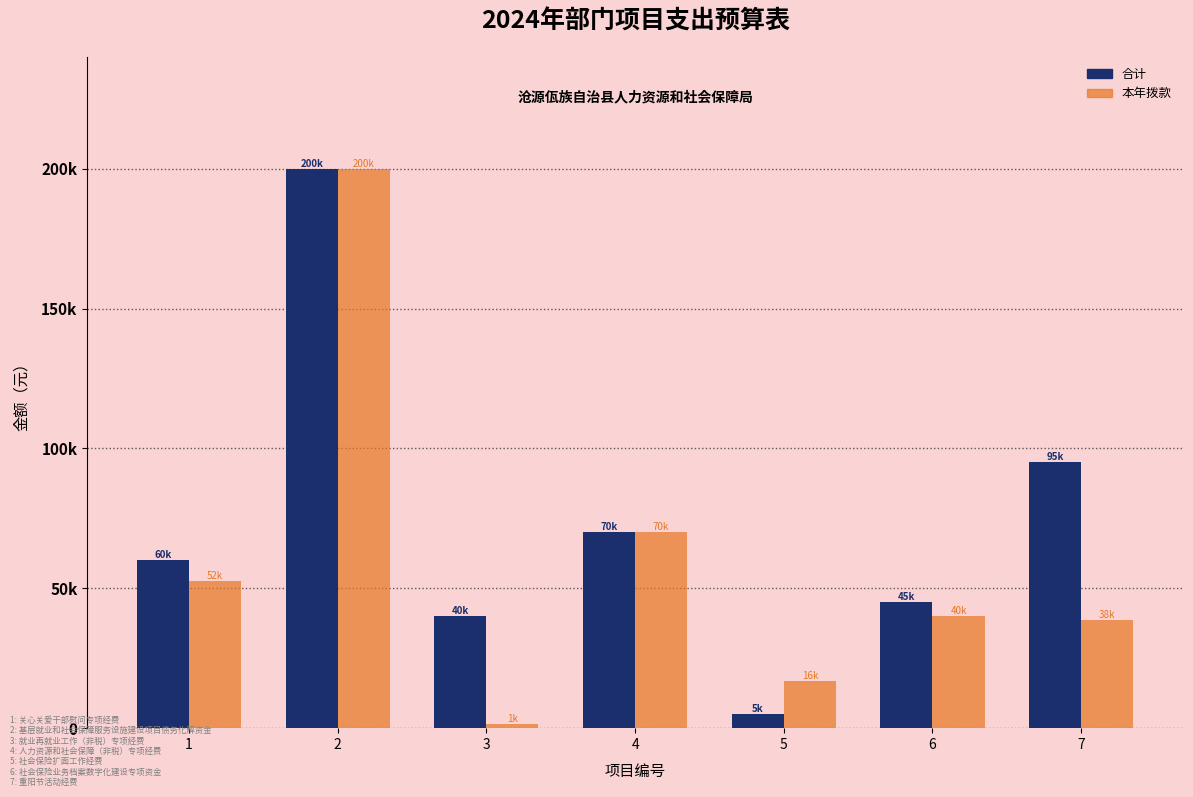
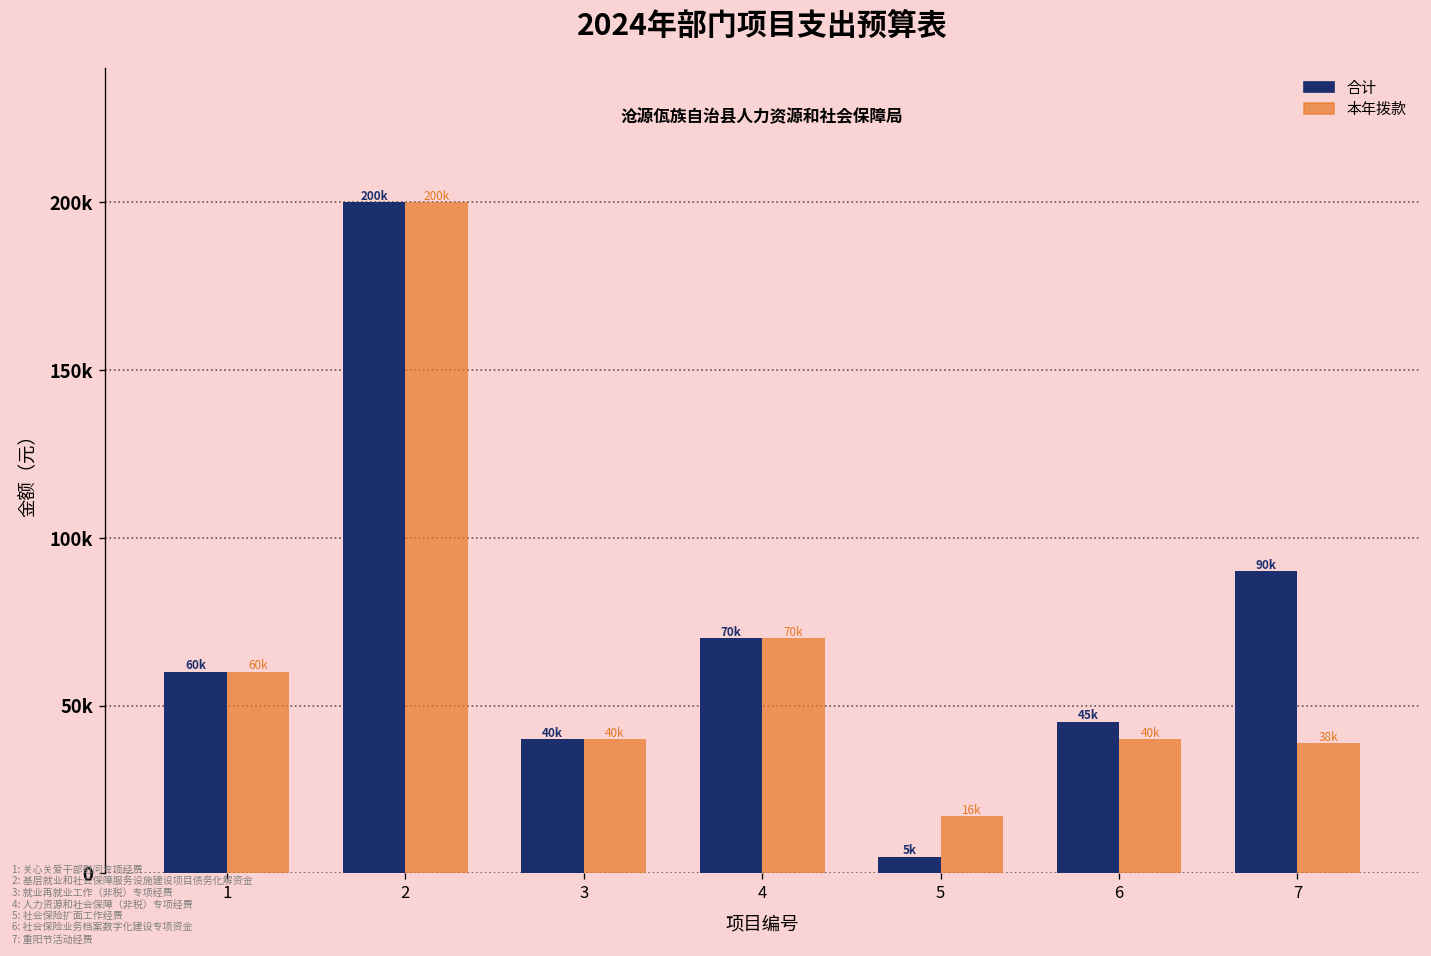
本年拨款, 1: 52k -> 60k
本年拨款, 3: 1k -> 40k
合计, 7: 95k -> 90k
